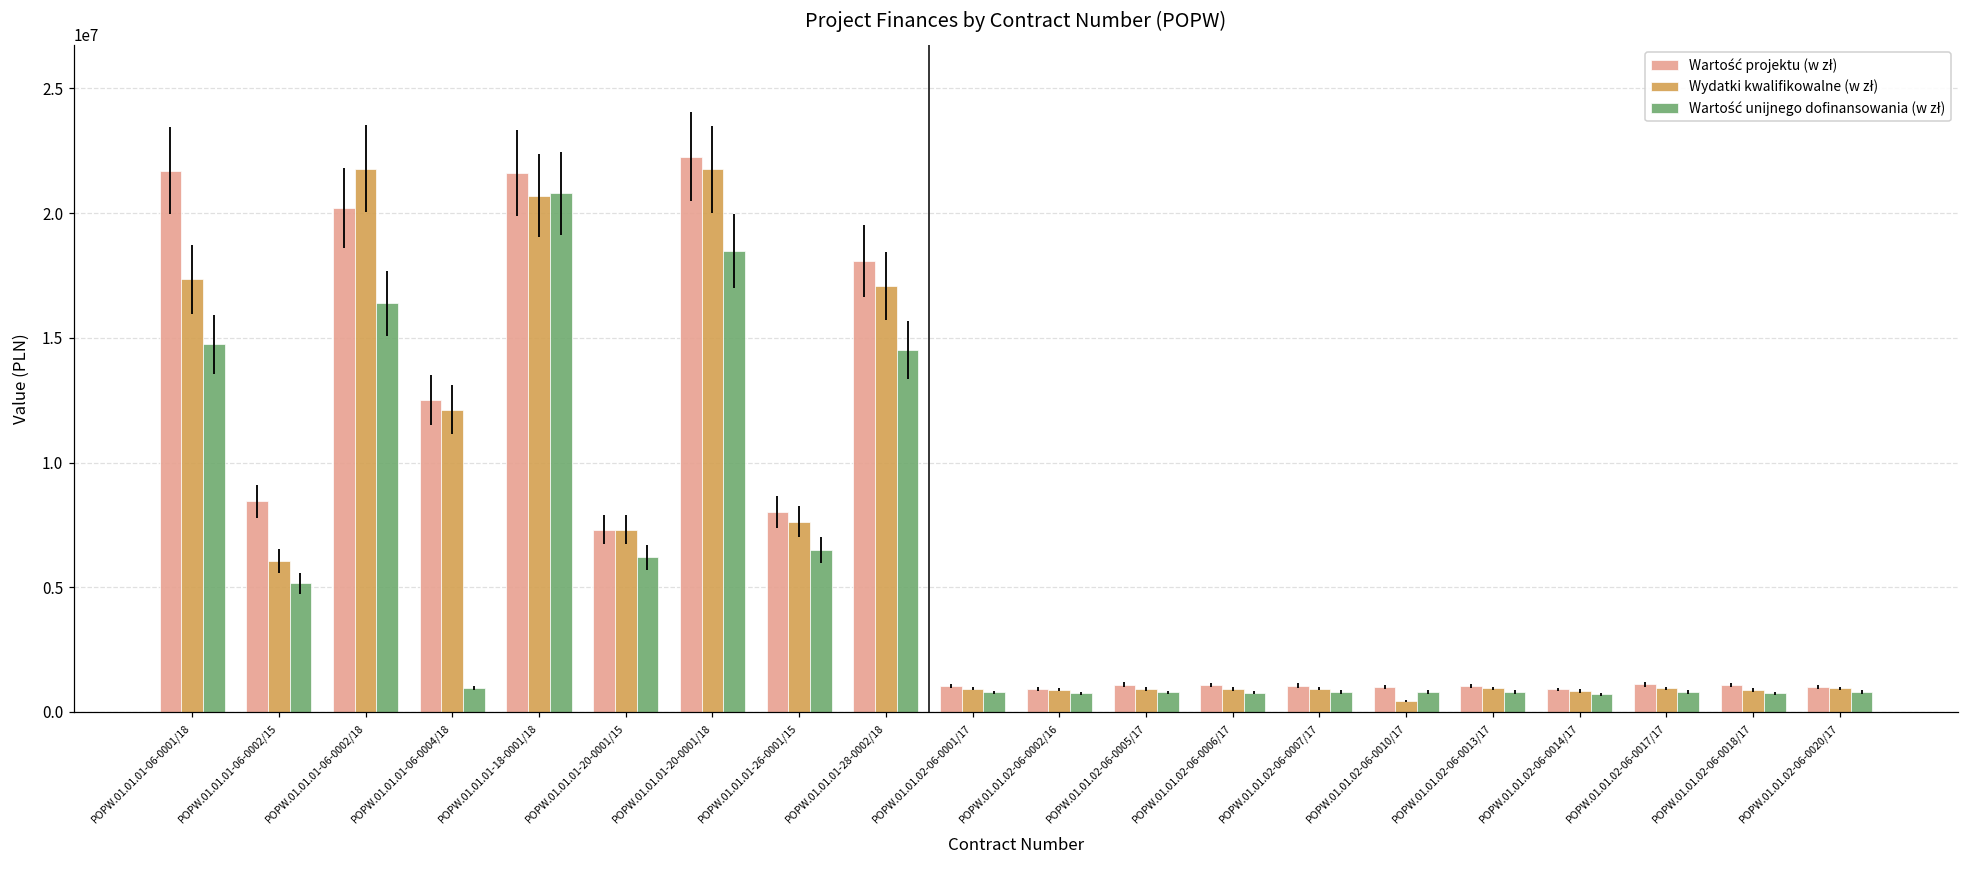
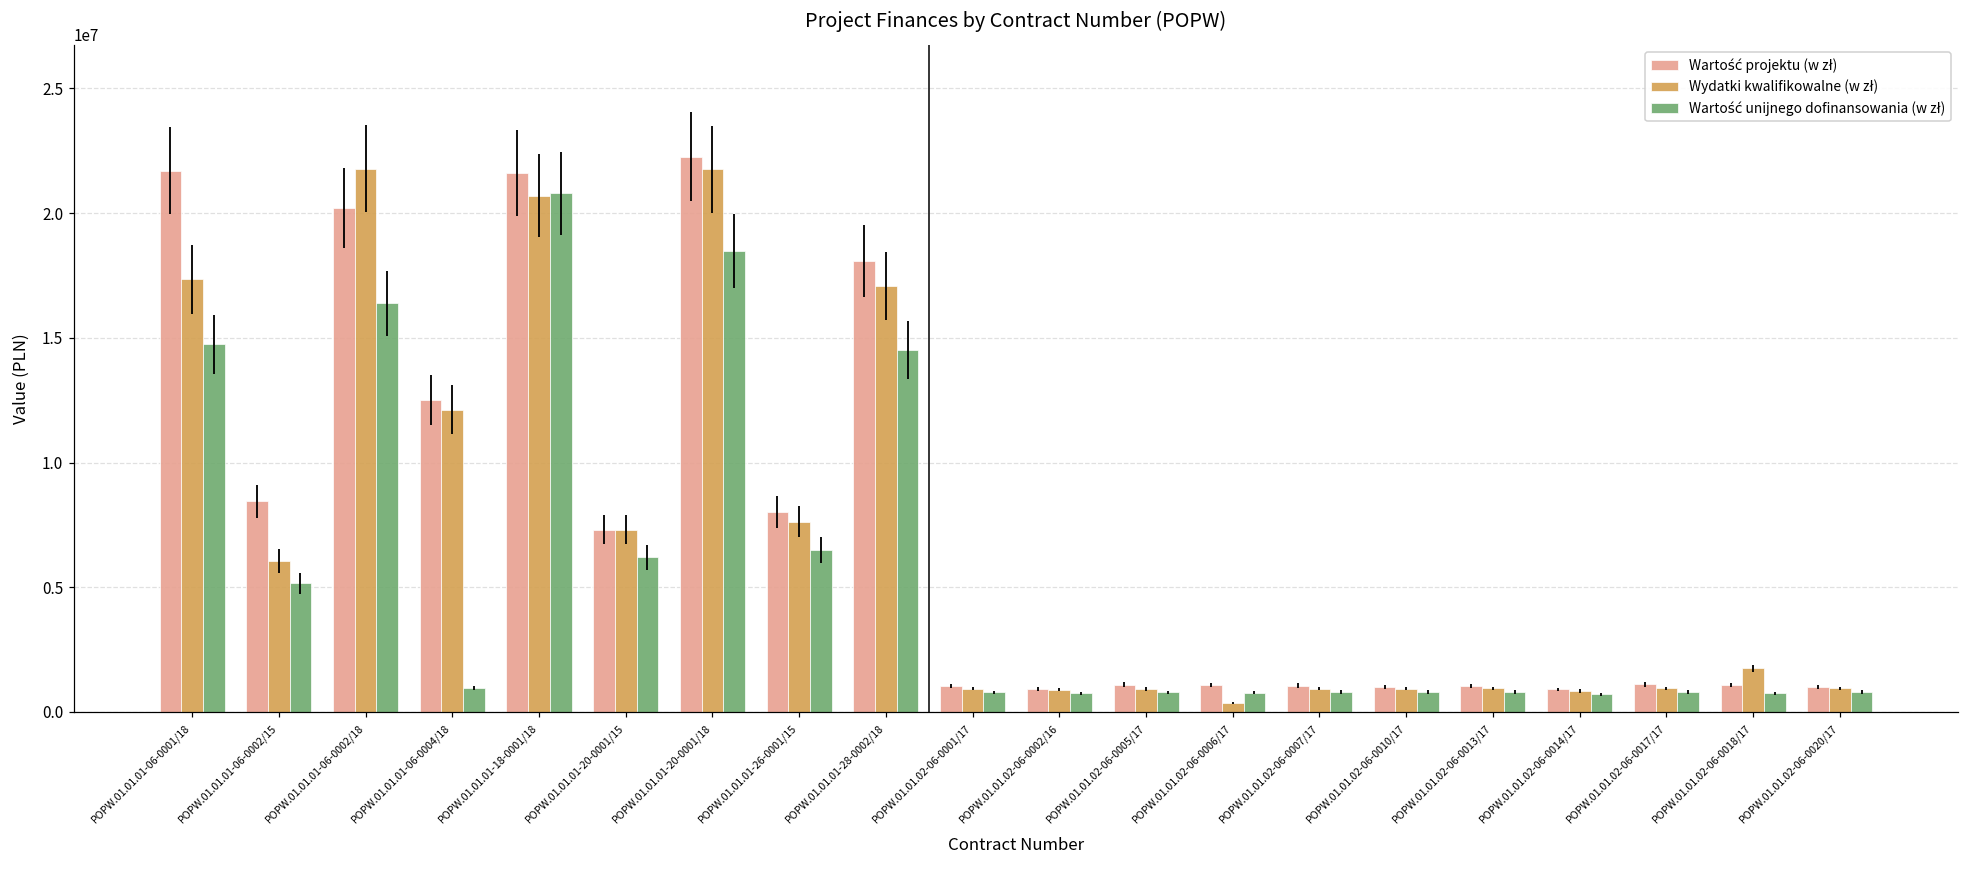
Wydatki kwalifikowalne (w zł), POPW.01.01.02-06-0006/17: 900000 -> 400000
Wydatki kwalifikowalne (w zł), POPW.01.01.02-06-0010/17: 400000 -> 900000
Wydatki kwalifikowalne (w zł), POPW.01.01.02-06-0018/17: 900000 -> 1800000
